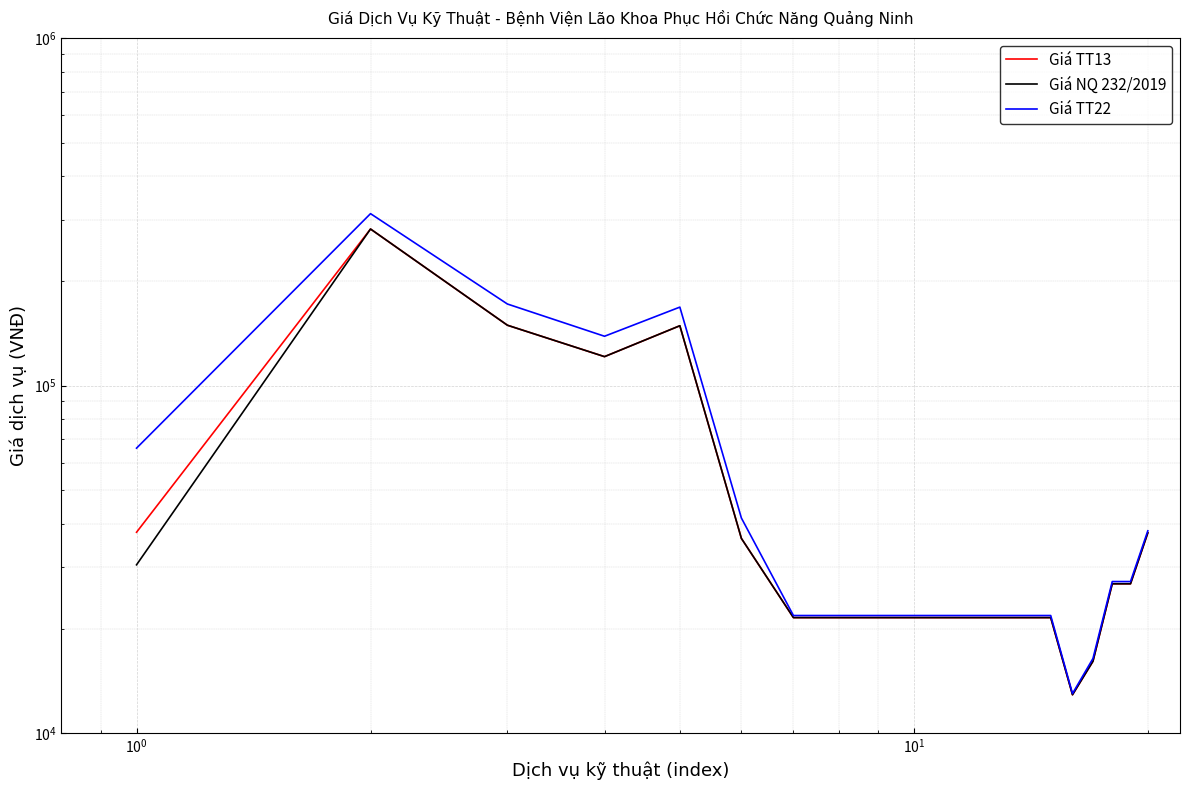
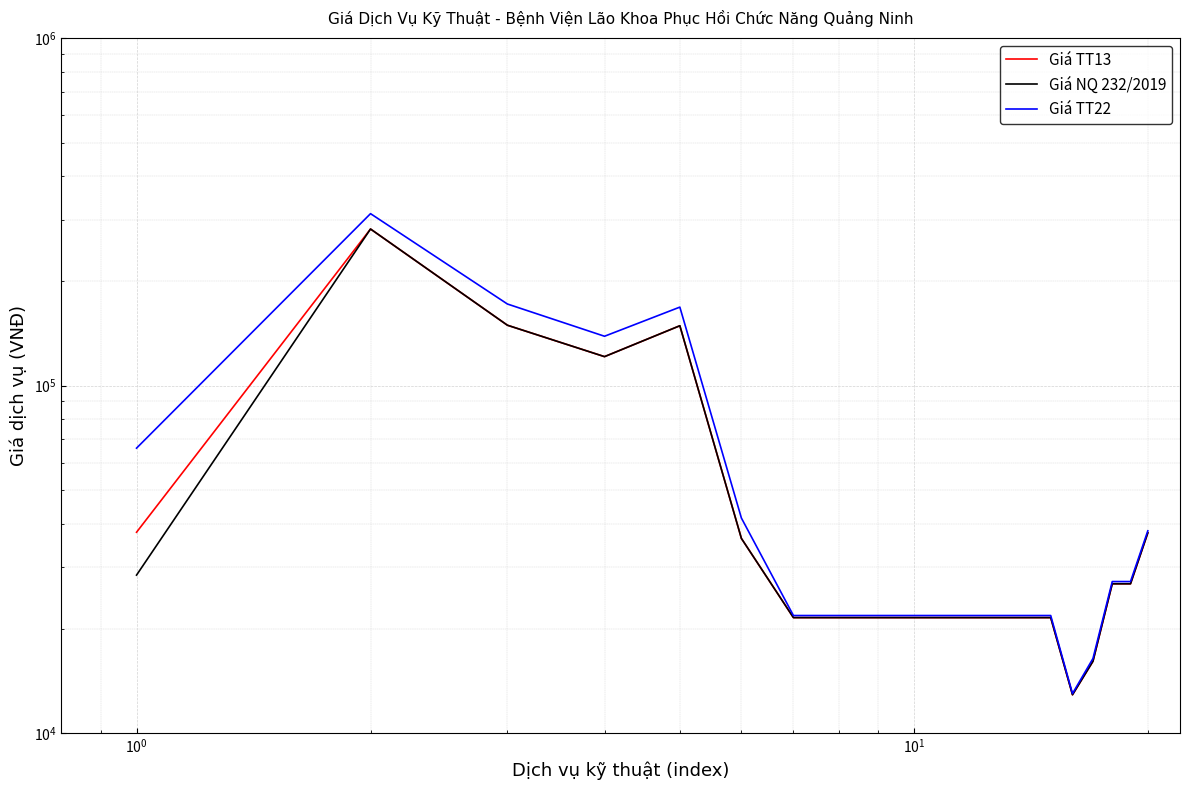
Giá NQ 232/2019, 10^0: 31000 -> 28000
